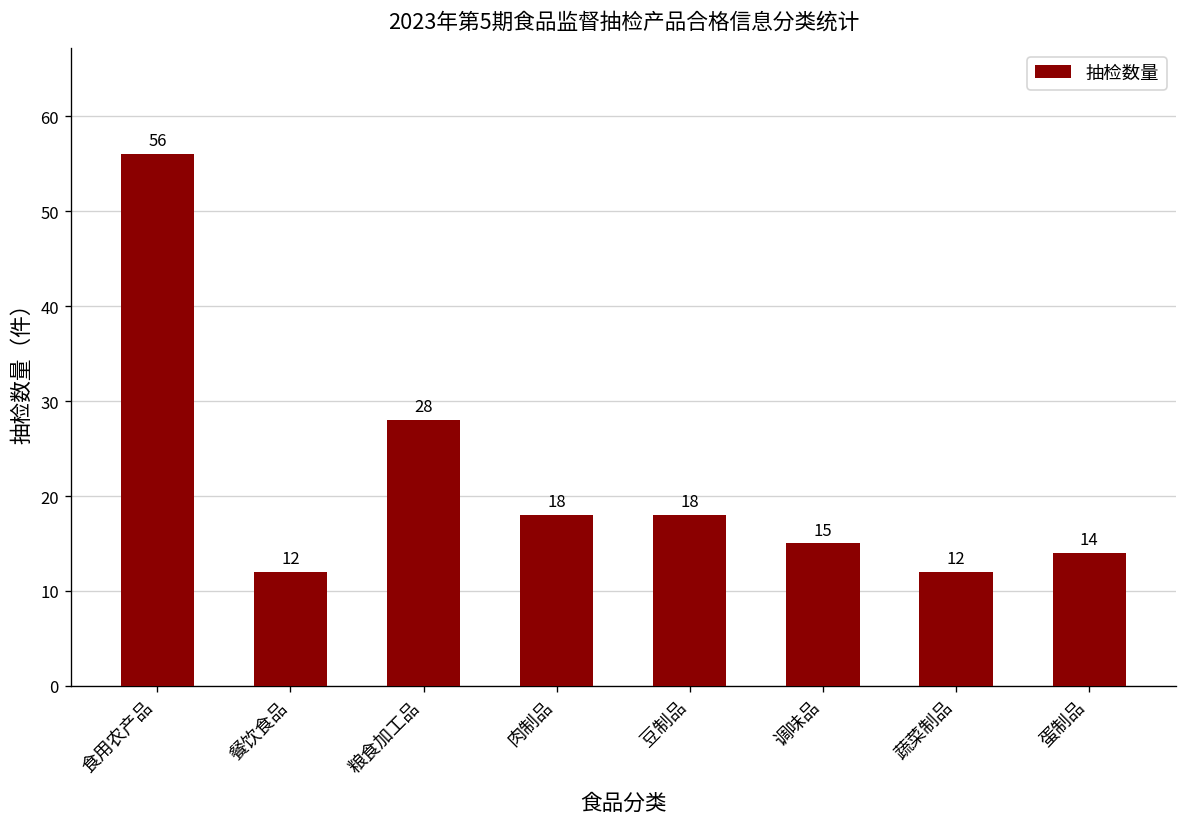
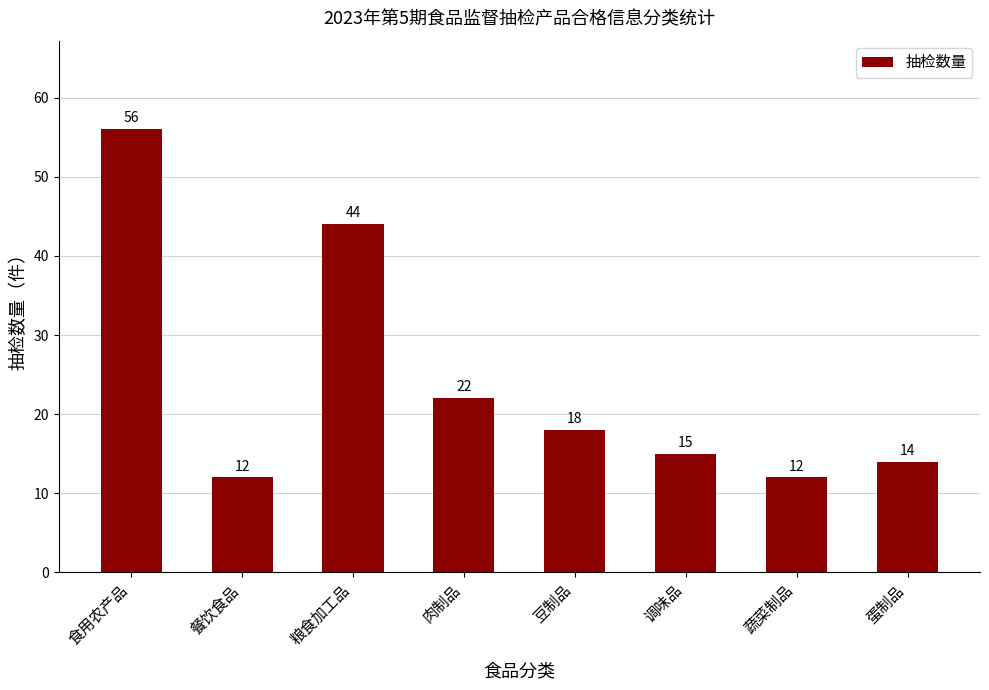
粮食加工品: 28 -> 44
肉制品: 18 -> 22
